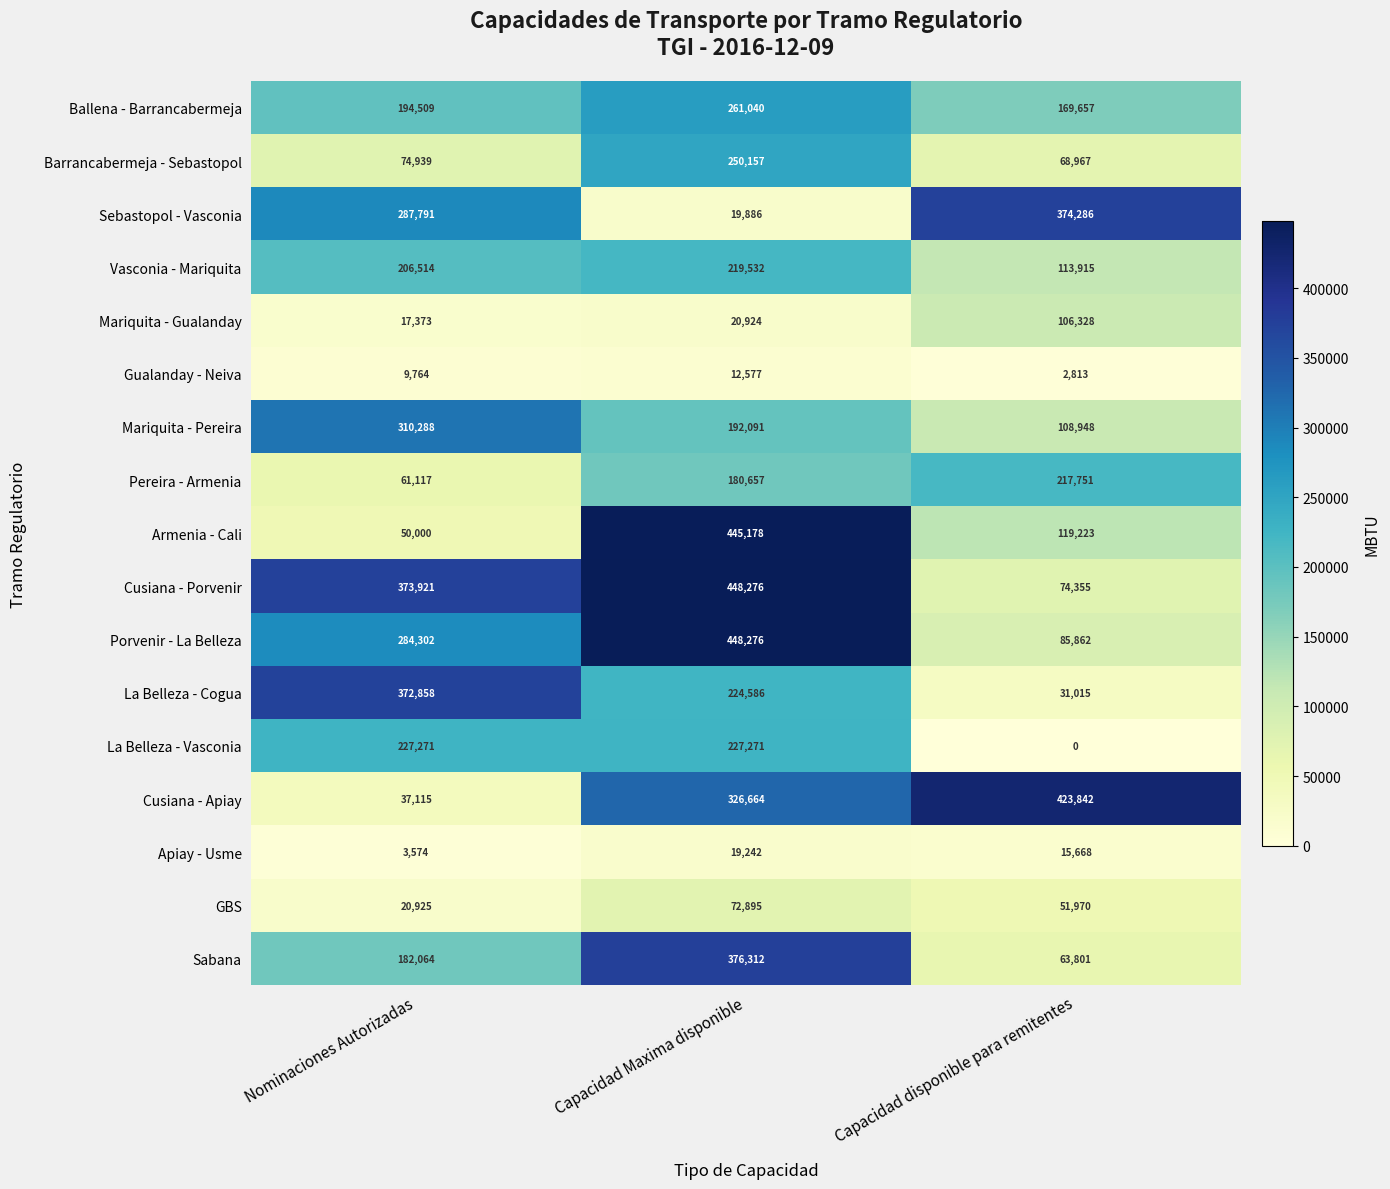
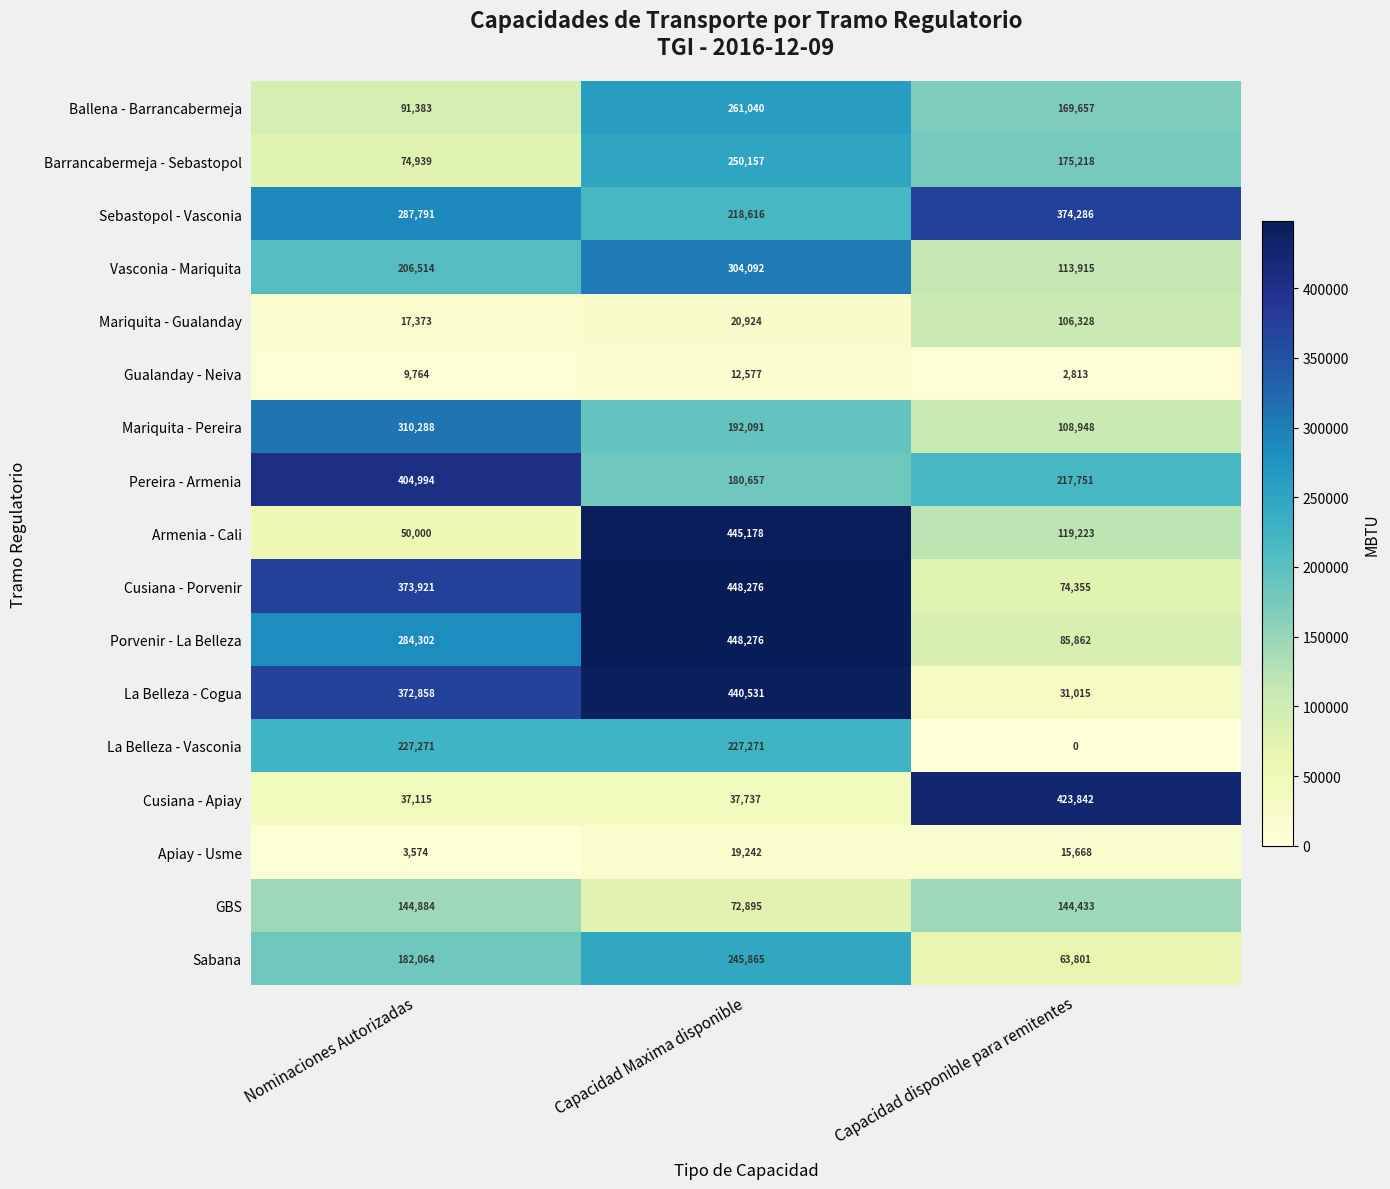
Ballena - Barrancabermeja, Nominaciones Autorizadas: 194,509 -> 91,383
Barrancabermeja - Sebastopol, Capacidad disponible para remitentes: 68,967 -> 175,218
Sebastopol - Vasconia, Capacidad Maxima disponible: 19,886 -> 218,616
Vasconia - Mariquita, Capacidad Maxima disponible: 219,532 -> 304,092
Pereira - Armenia, Nominaciones Autorizadas: 61,117 -> 404,994
La Belleza - Cogua, Capacidad Maxima disponible: 224,586 -> 440,531
Cusiana - Apiay, Capacidad Maxima disponible: 326,664 -> 37,737
GBS, Nominaciones Autorizadas: 20,925 -> 144,884
GBS, Capacidad disponible para remitentes: 51,970 -> 144,433
Sabana, Capacidad Maxima disponible: 376,312 -> 245,865
